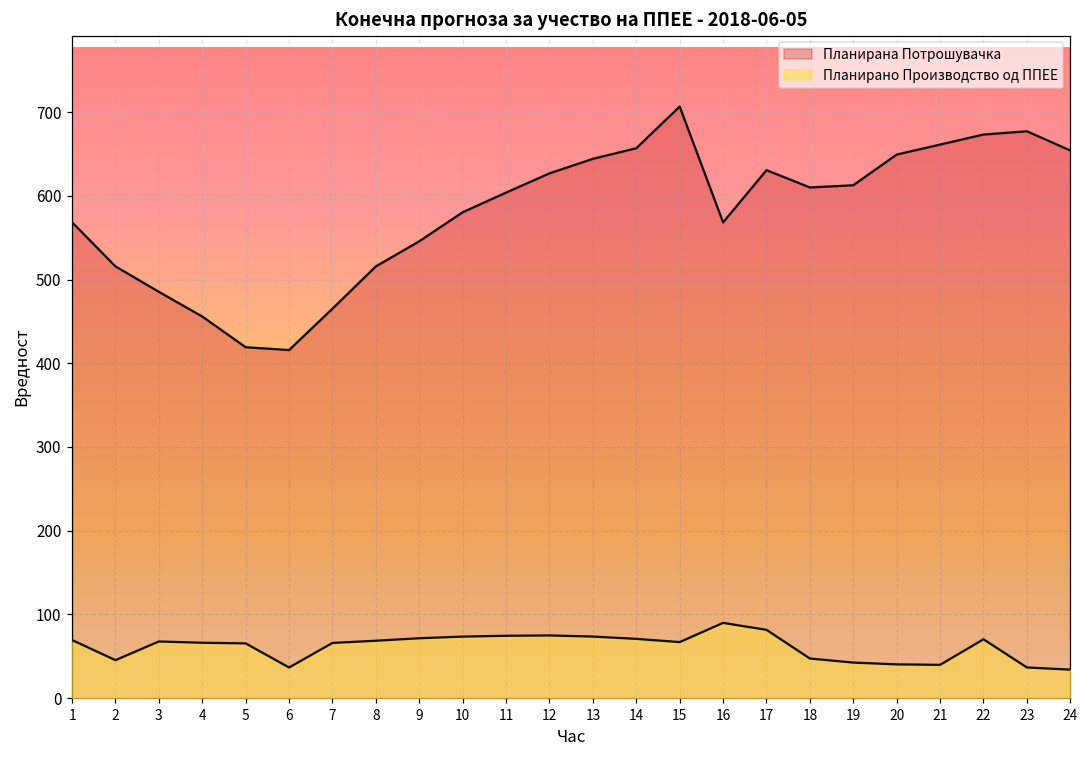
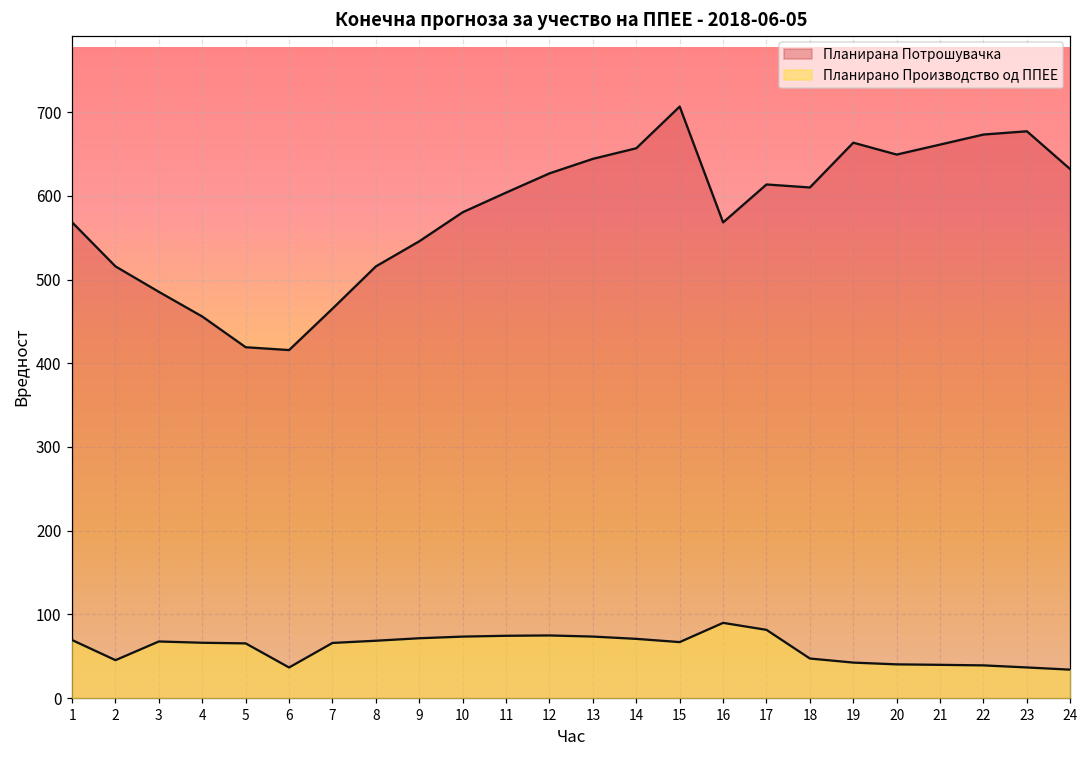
Планирана Потрошувачка, 17: 630 -> 610
Планирана Потрошувачка, 19: 610 -> 660
Планирано Производство од ППЕЕ, 22: 70 -> 40
Планирана Потрошувачка, 24: 650 -> 630
